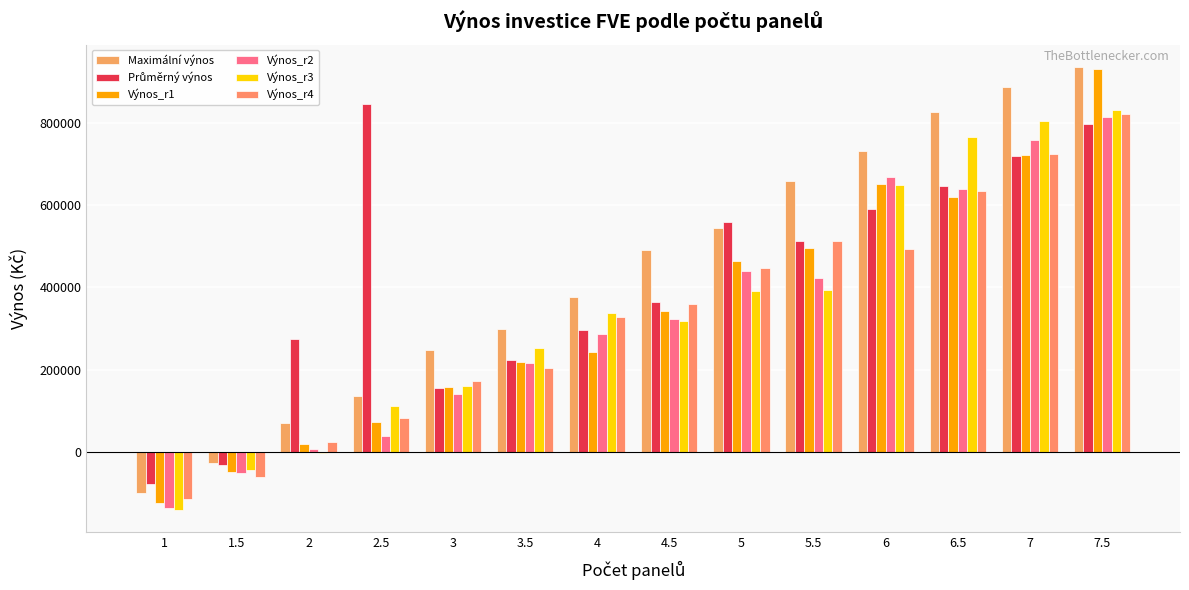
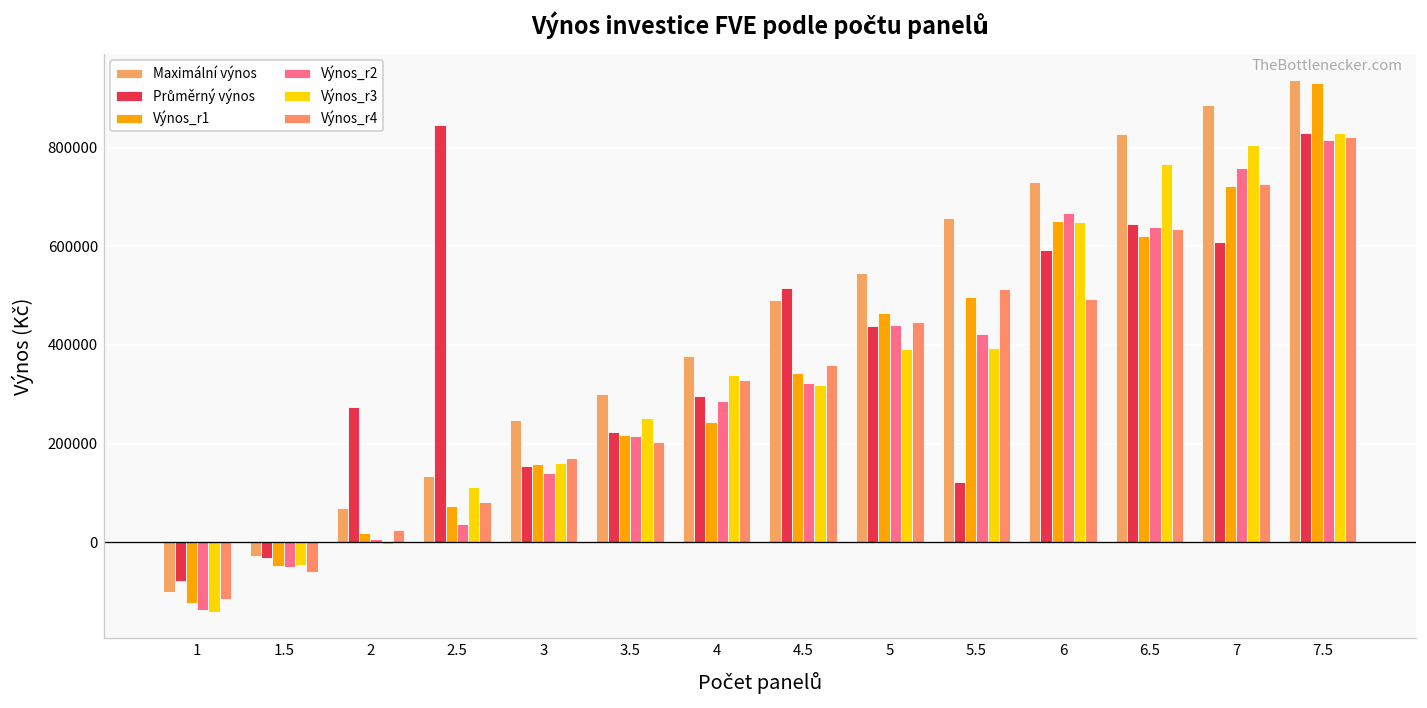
Průměrný výnos, 4.5: 360000 -> 520000
Průměrný výnos, 5: 560000 -> 440000
Průměrný výnos, 5.5: 510000 -> 120000
Průměrný výnos, 7: 720000 -> 610000
Průměrný výnos, 7.5: 800000 -> 830000
